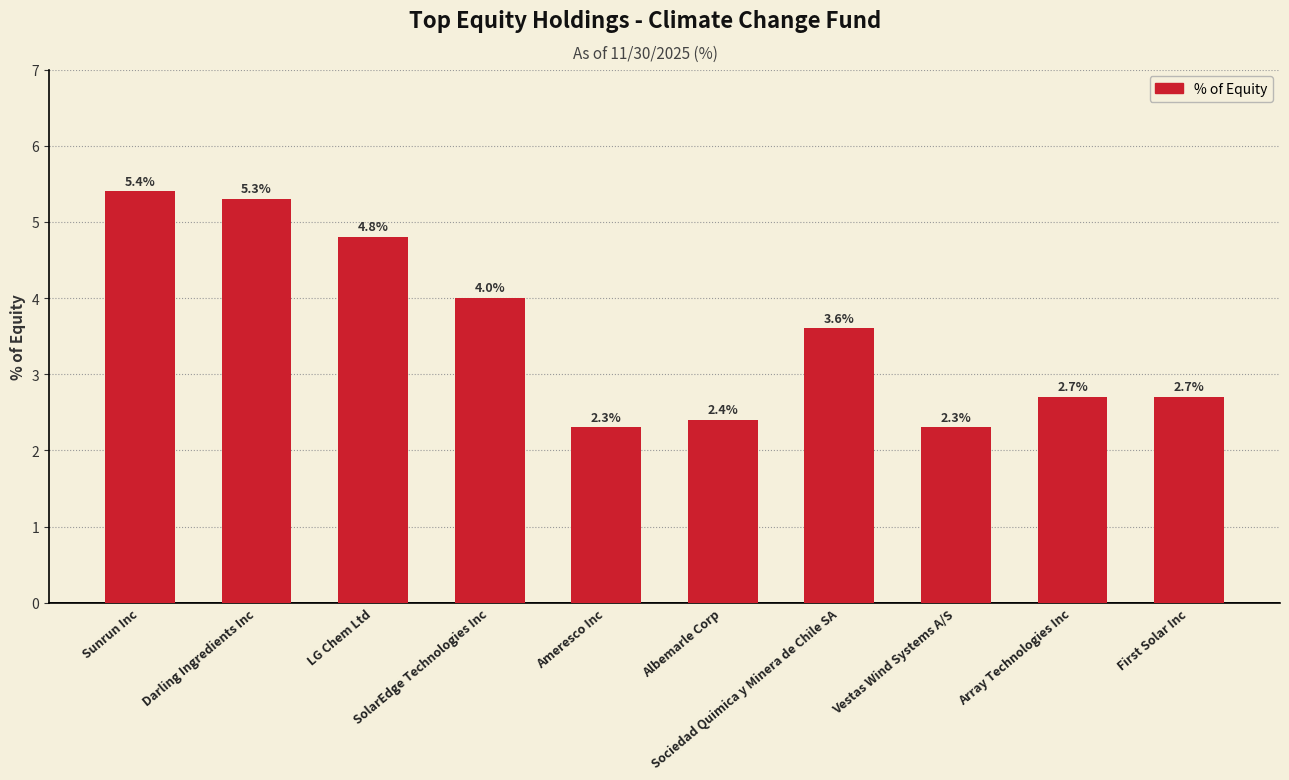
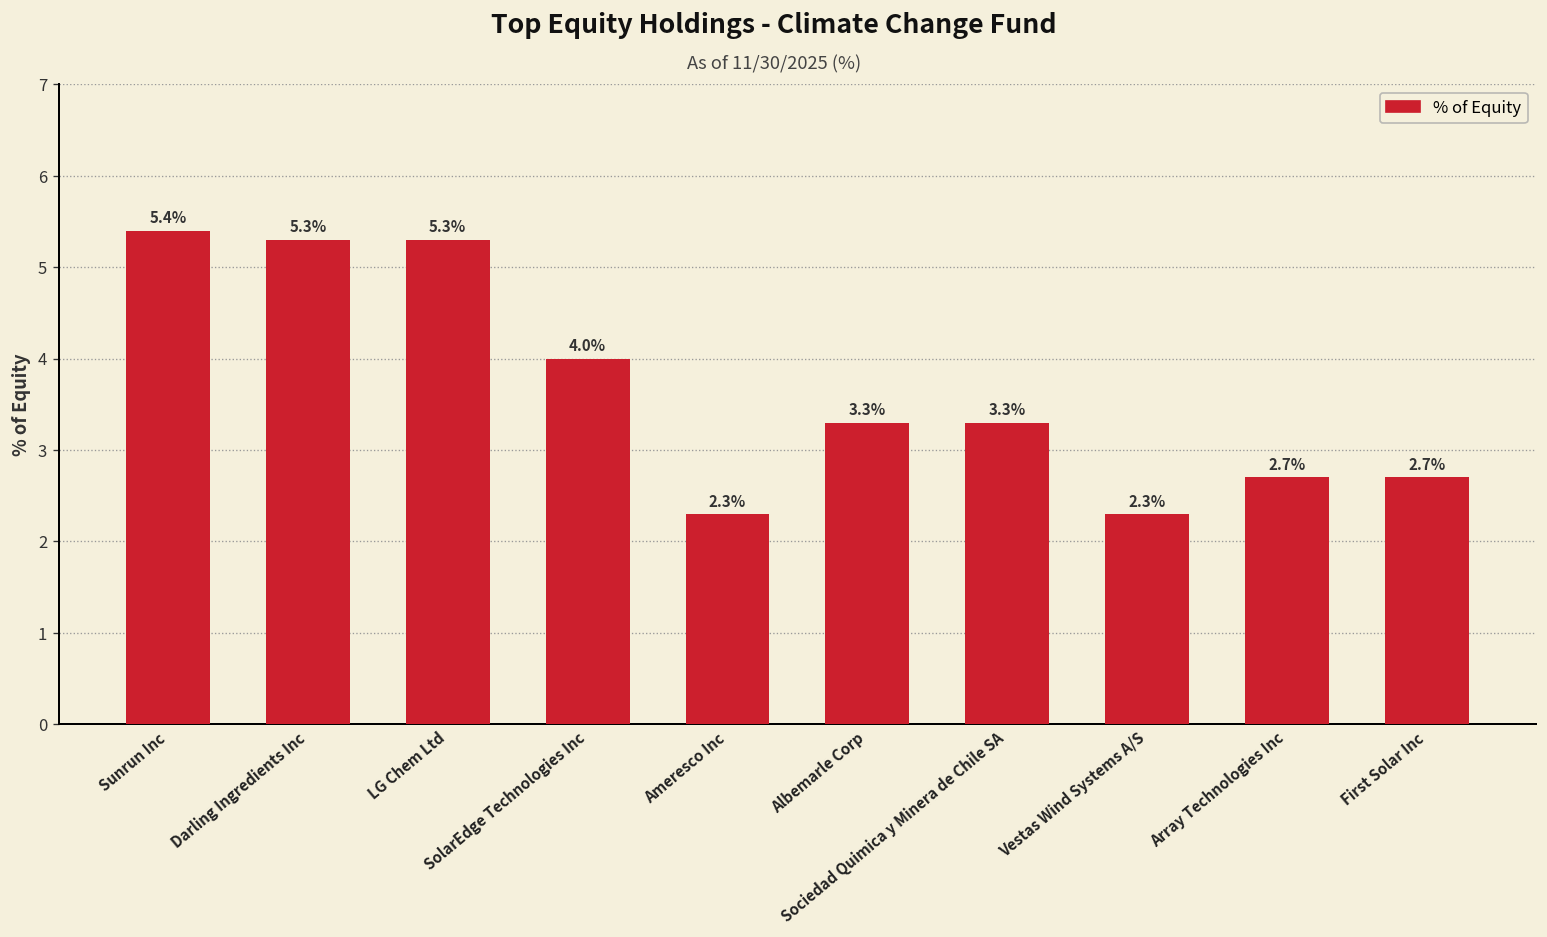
LG Chem Ltd: 4.8% -> 5.3%
Albemarle Corp: 2.4% -> 3.3%
Sociedad Quimica y Minera de Chile SA: 3.6% -> 3.3%
